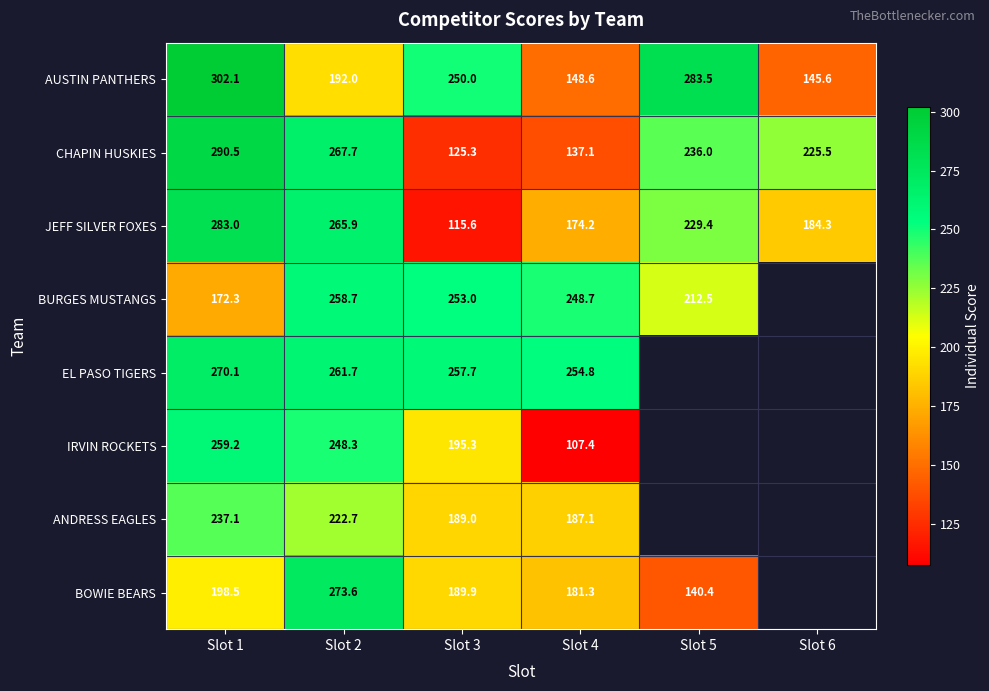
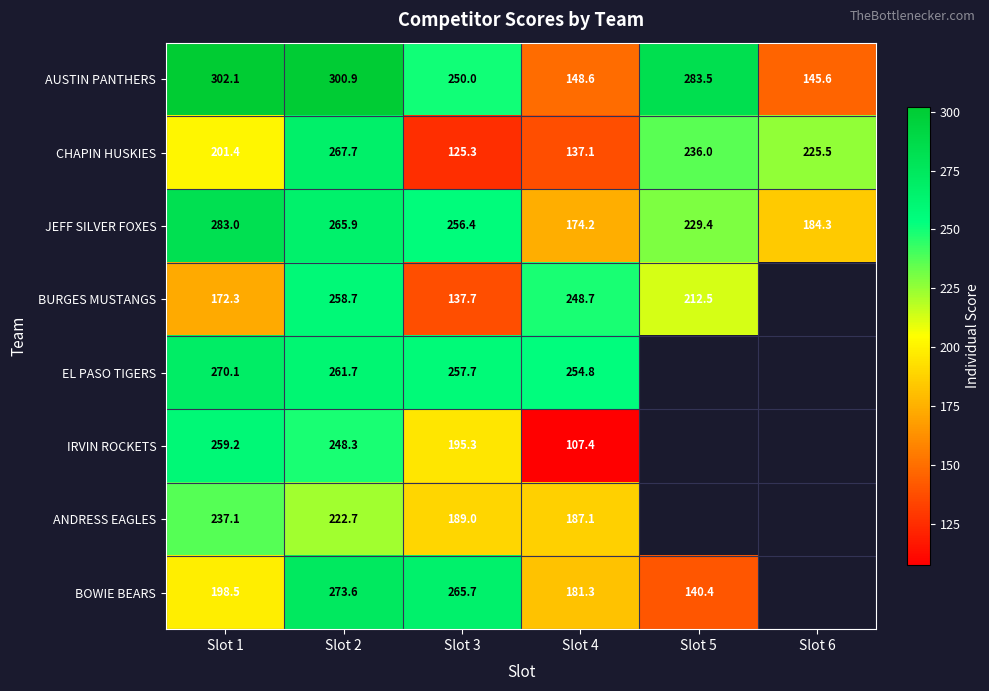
AUSTIN PANTHERS, Slot 2: 192.0 -> 300.9
CHAPIN HUSKIES, Slot 1: 290.5 -> 201.4
JEFF SILVER FOXES, Slot 3: 115.6 -> 256.4
BURGES MUSTANGS, Slot 3: 253.0 -> 137.7
BOWIE BEARS, Slot 3: 189.9 -> 265.7
